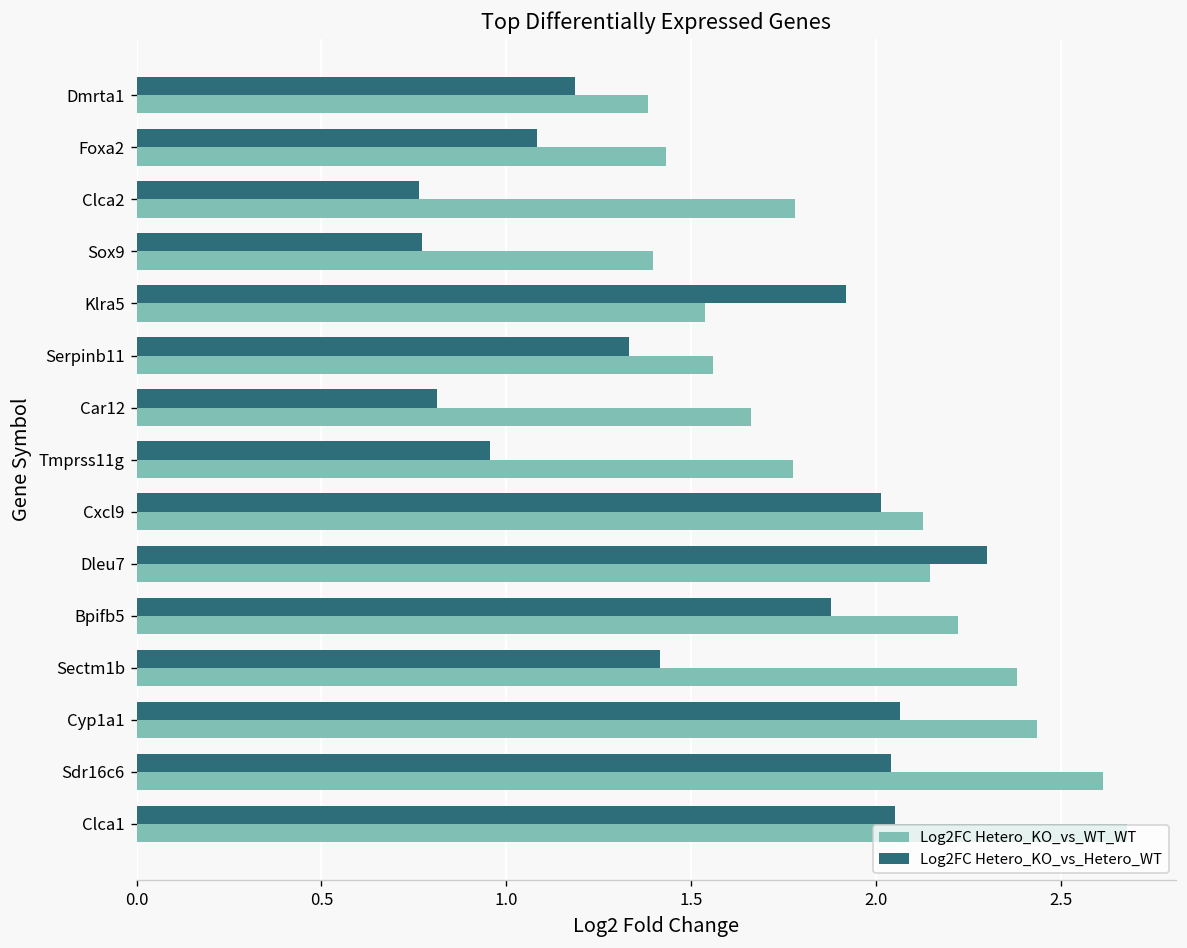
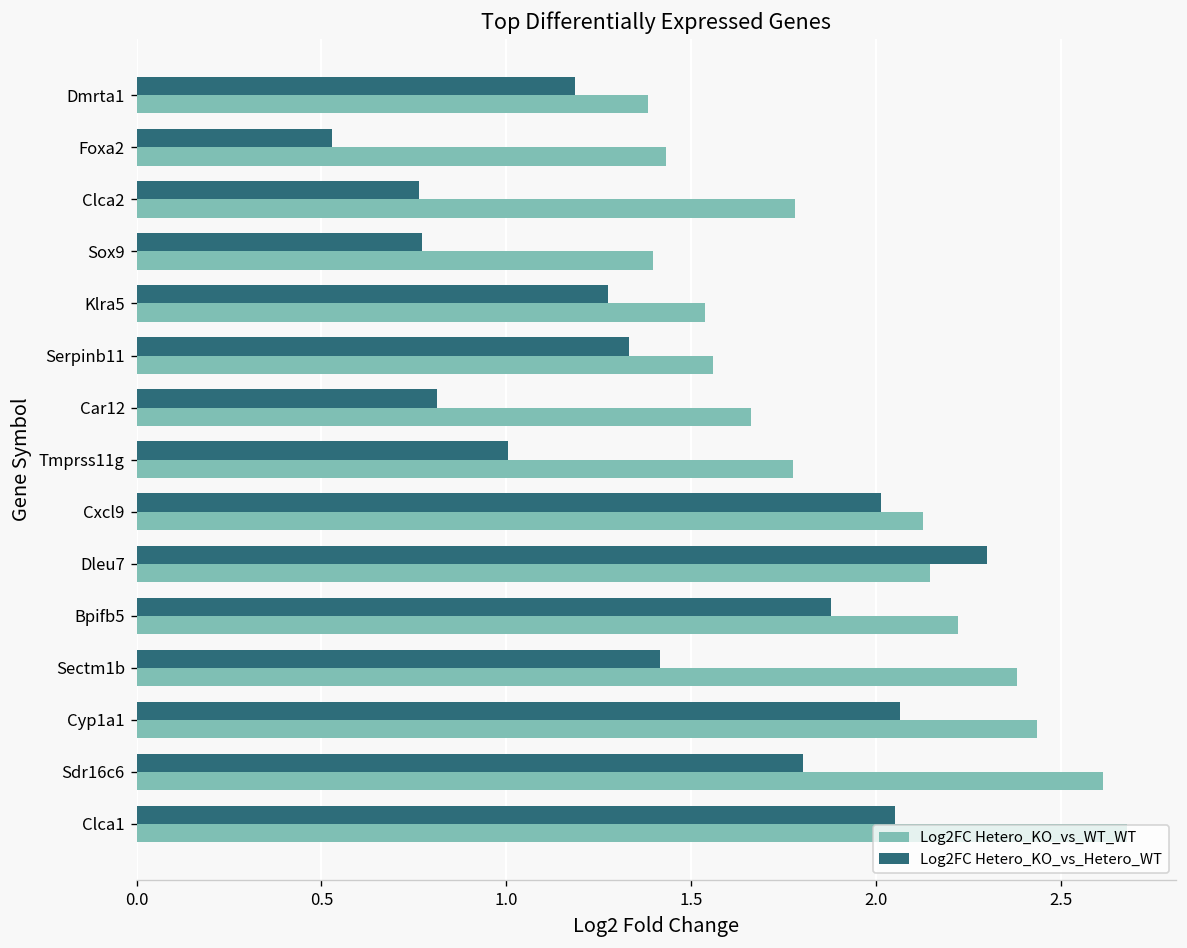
Log2FC Hetero_KO_vs_Hetero_WT, Foxa2: 1.08 -> 0.53
Log2FC Hetero_KO_vs_Hetero_WT, Klra5: 1.92 -> 1.28
Log2FC Hetero_KO_vs_Hetero_WT, Tmprss11g: 0.96 -> 1.00
Log2FC Hetero_KO_vs_Hetero_WT, Sdr16c6: 2.04 -> 1.80
